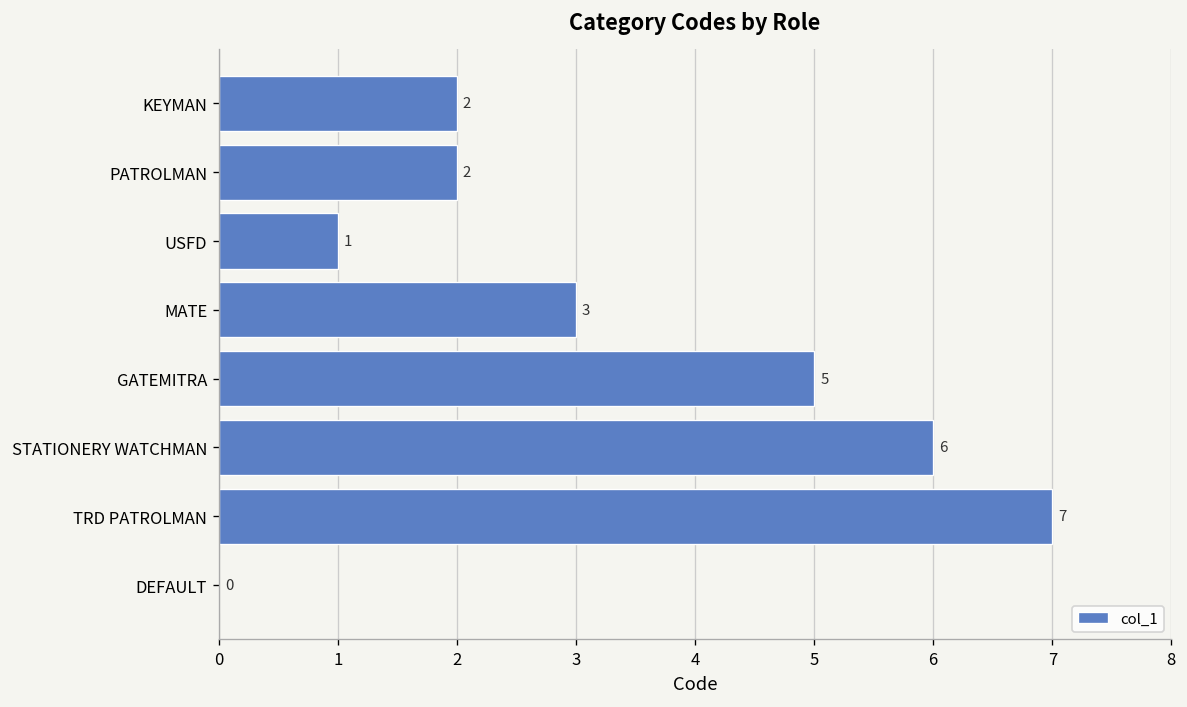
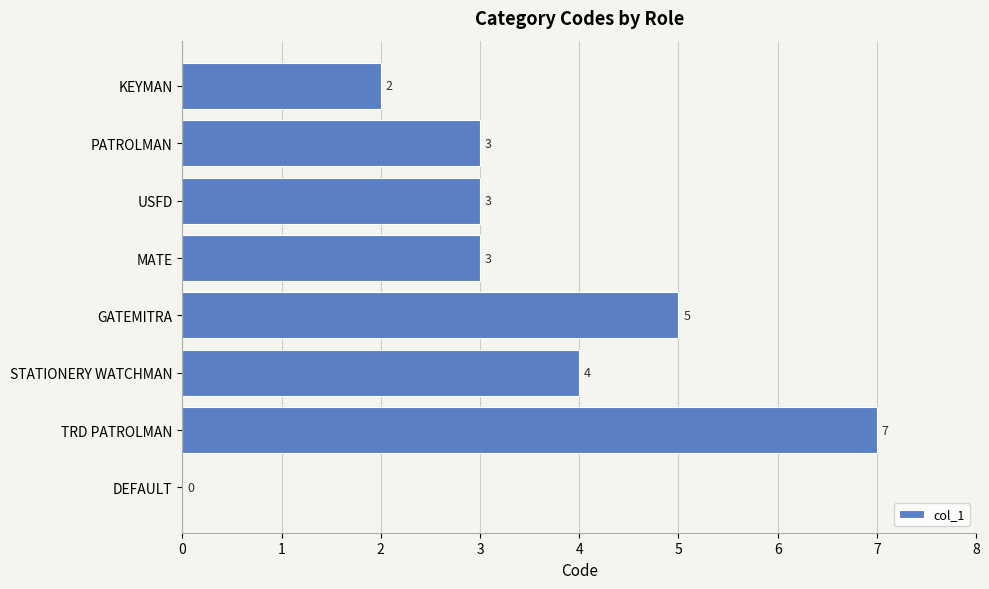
PATROLMAN: 2 -> 3
USFD: 1 -> 3
STATIONERY WATCHMAN: 6 -> 4
